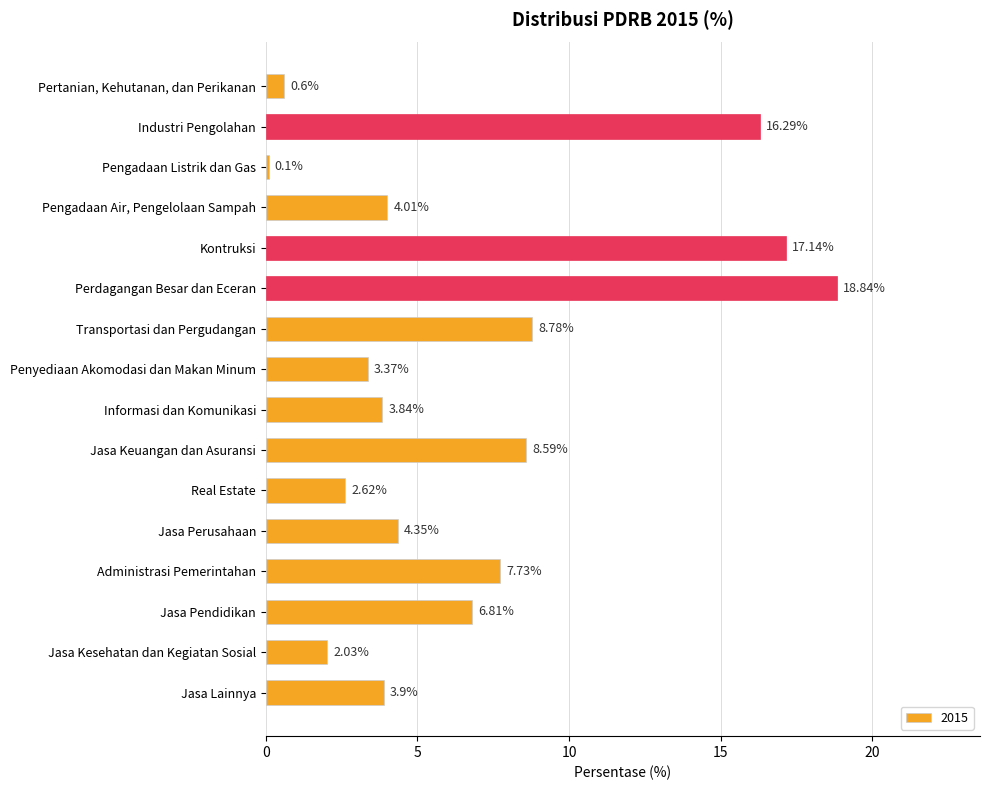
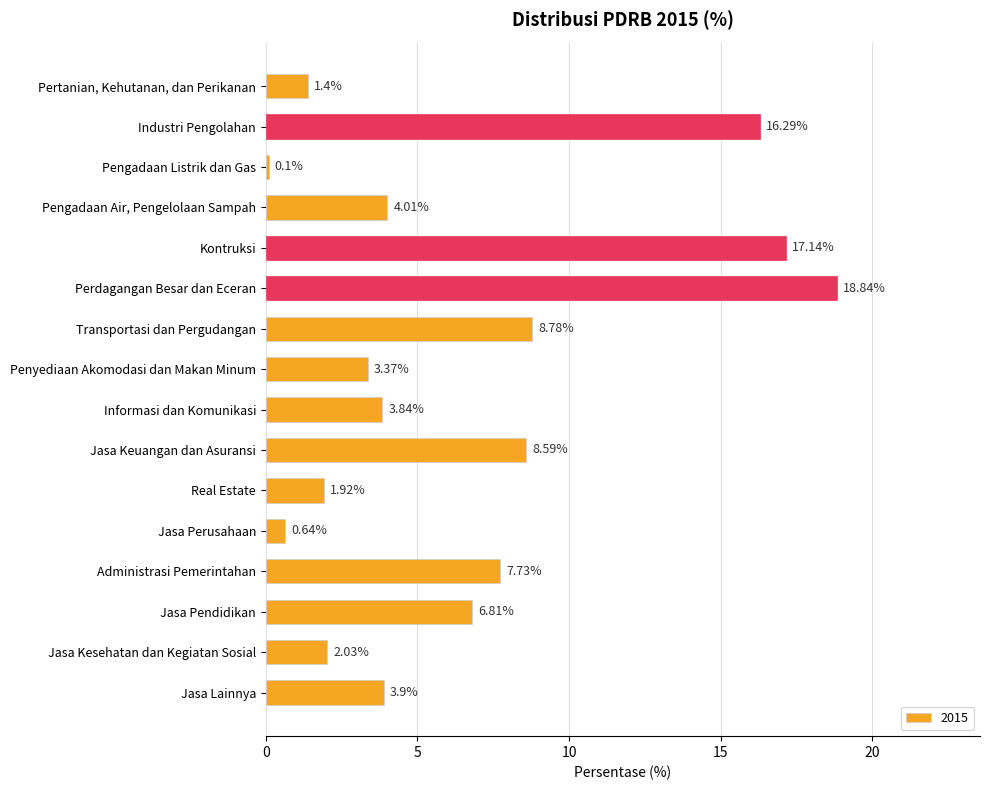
Pertanian, Kehutanan, dan Perikanan: 0.6% -> 1.4%
Real Estate: 2.62% -> 1.92%
Jasa Perusahaan: 4.35% -> 0.64%
